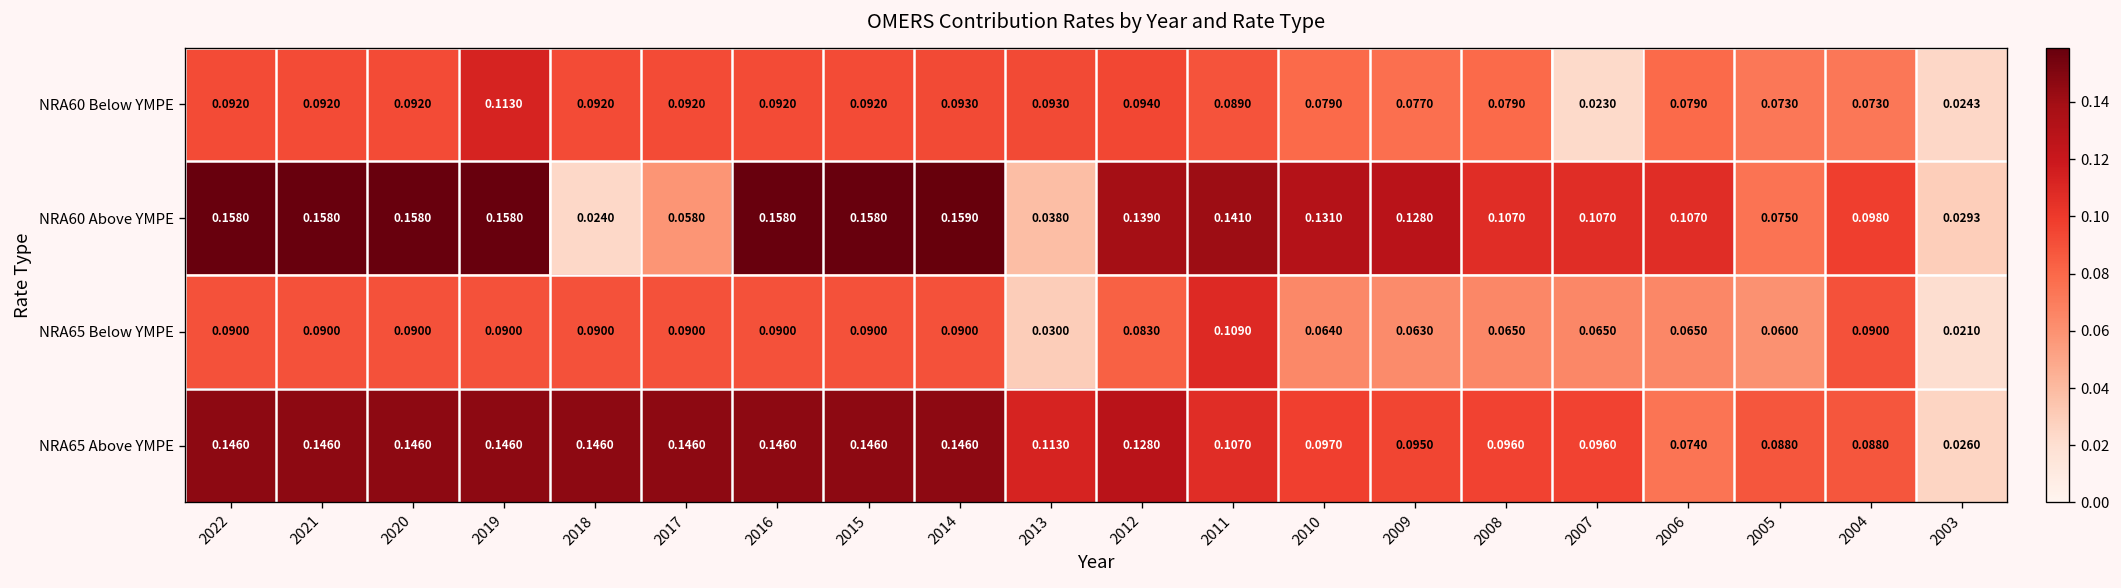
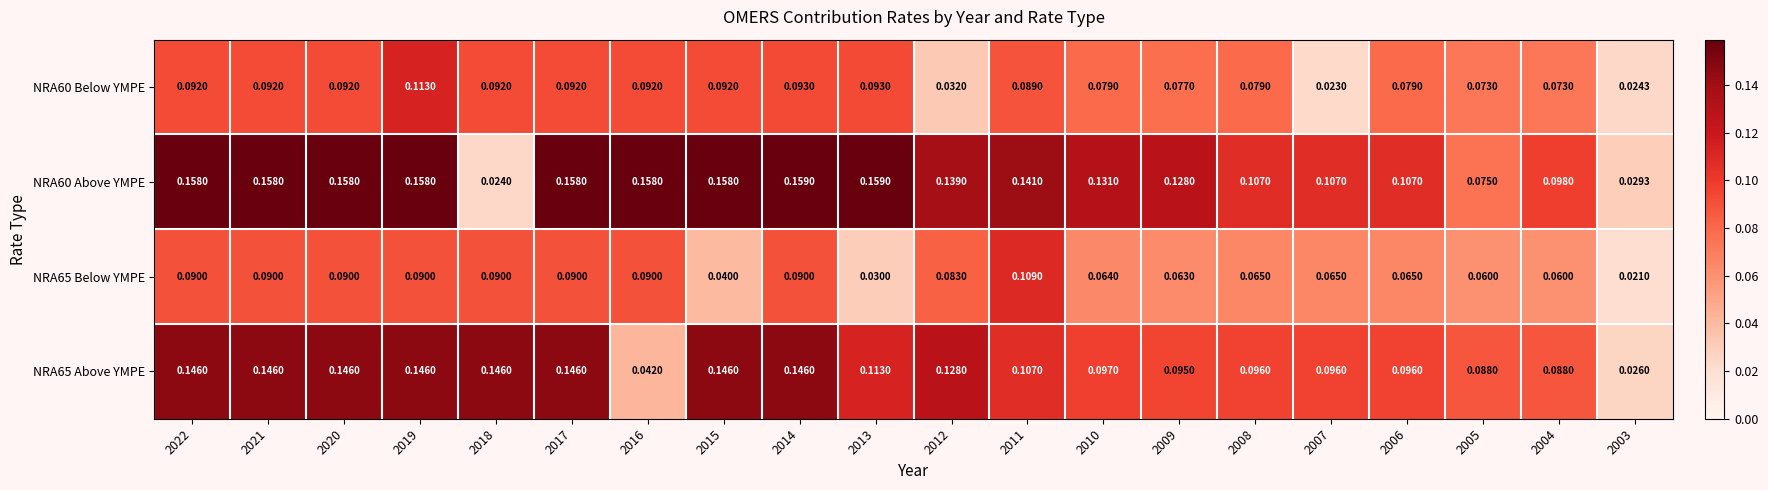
NRA60 Below YMPE, 2012: 0.0940 -> 0.0320
NRA60 Above YMPE, 2017: 0.0580 -> 0.1580
NRA60 Above YMPE, 2013: 0.0380 -> 0.1590
NRA65 Below YMPE, 2015: 0.0900 -> 0.0400
NRA65 Below YMPE, 2004: 0.0900 -> 0.0600
NRA65 Above YMPE, 2016: 0.1460 -> 0.0420
NRA65 Above YMPE, 2006: 0.0740 -> 0.0960
